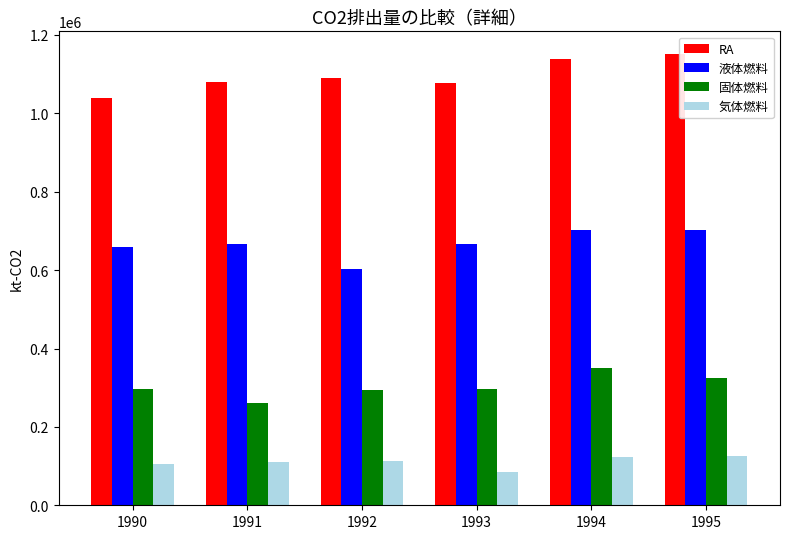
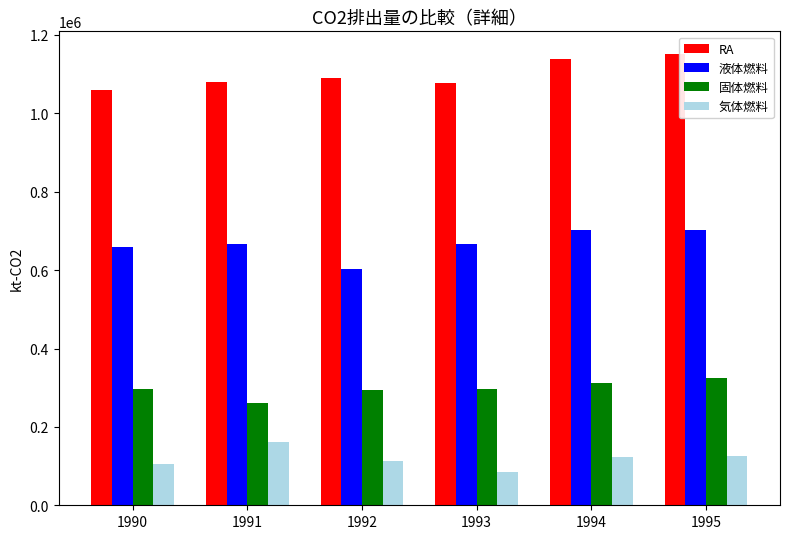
RA, 1990: 1040000 -> 1060000
気体燃料, 1991: 110000 -> 160000
固体燃料, 1994: 350000 -> 310000
